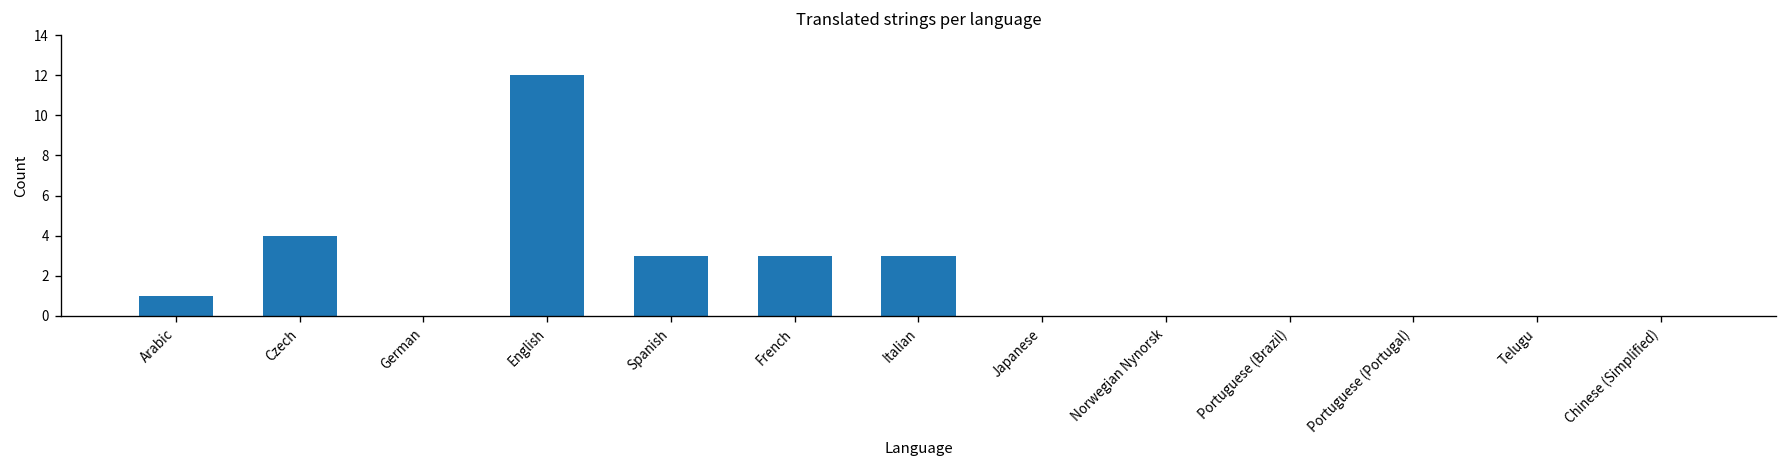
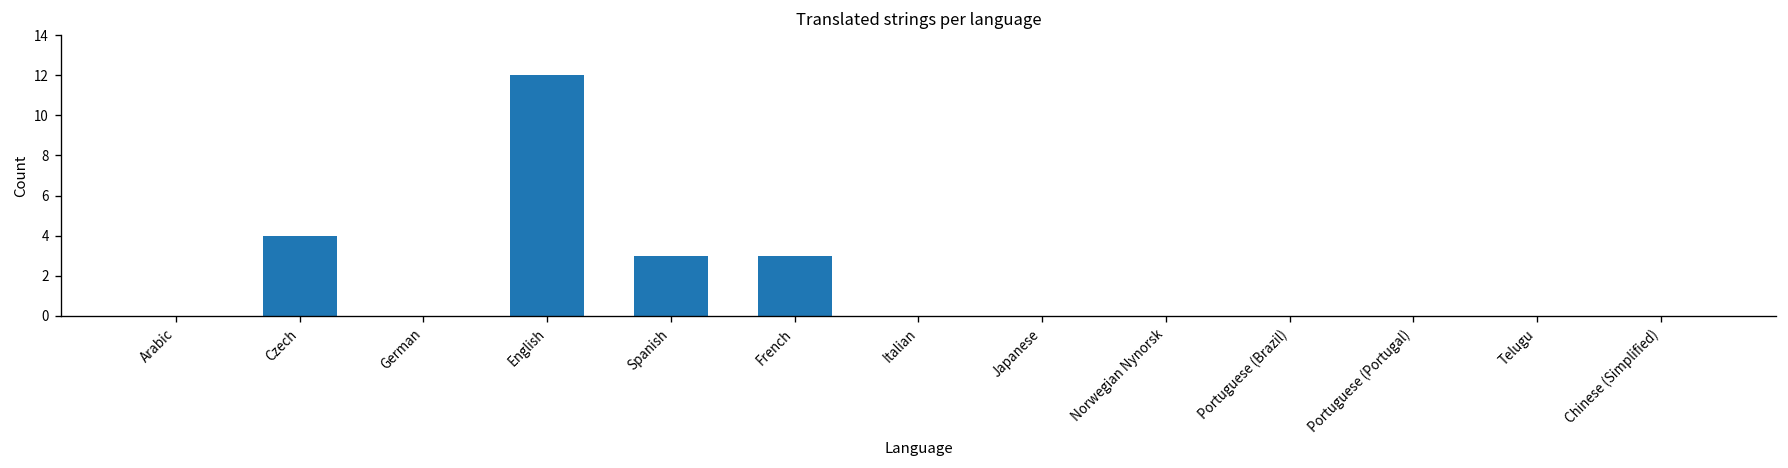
Arabic: 1 -> 0
Italian: 3 -> 0
